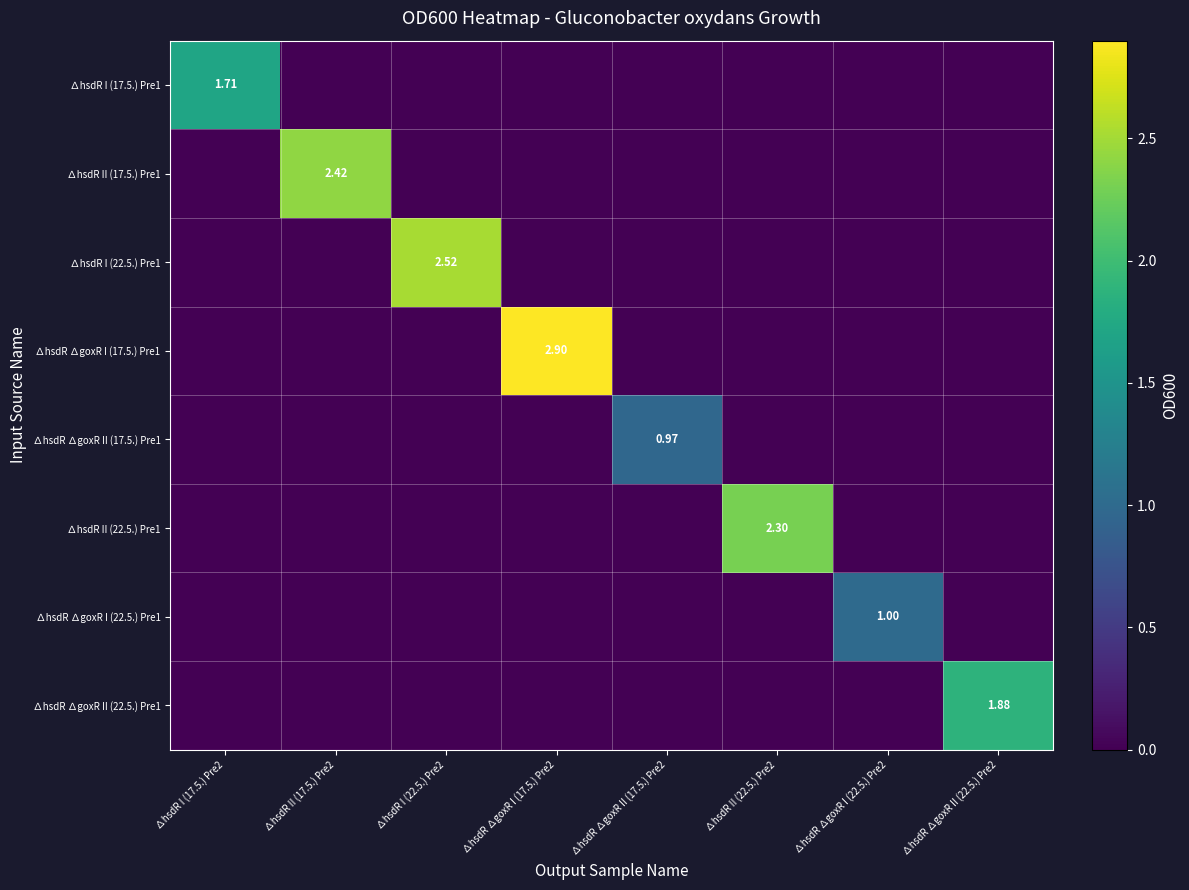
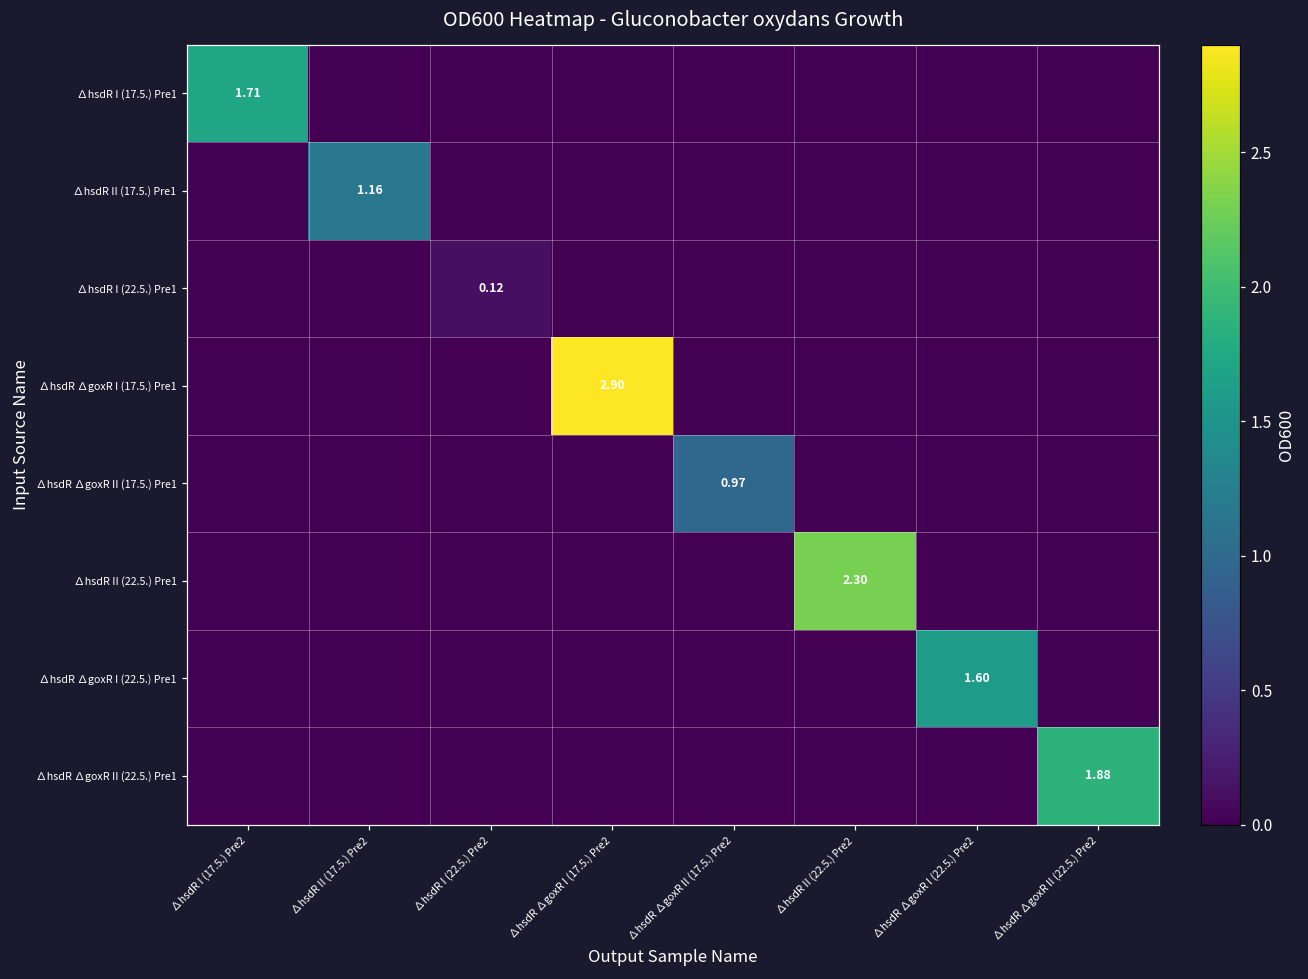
∆hsdR II (17.5.) Pre1, ∆hsdR II (17.5.) Pre2: 2.42 -> 1.16
∆hsdR I (22.5.) Pre1, ∆hsdR I (22.5.) Pre2: 2.52 -> 0.12
∆hsdR ∆goxR I (22.5.) Pre1, ∆hsdR ∆goxR I (22.5.) Pre2: 1.00 -> 1.60
